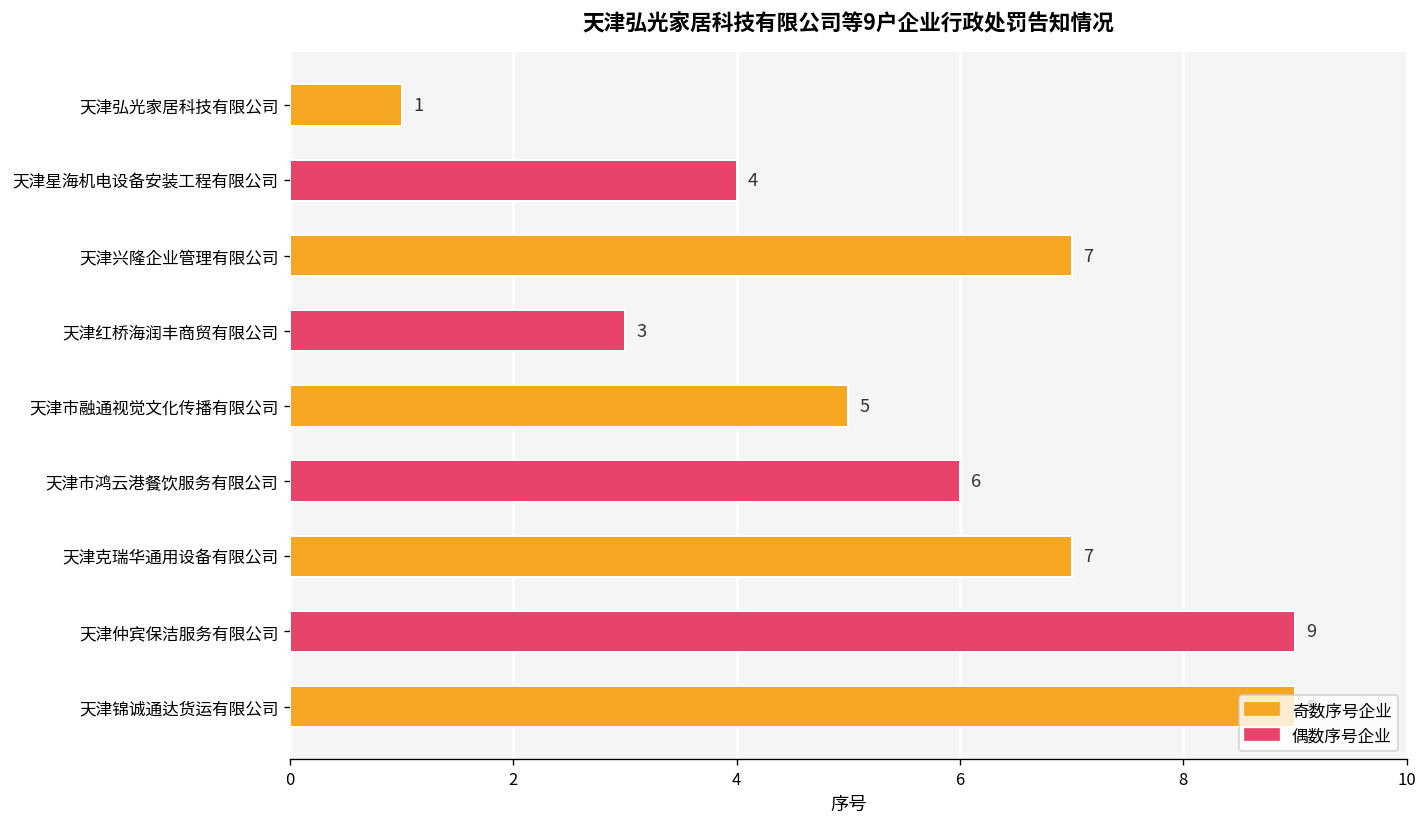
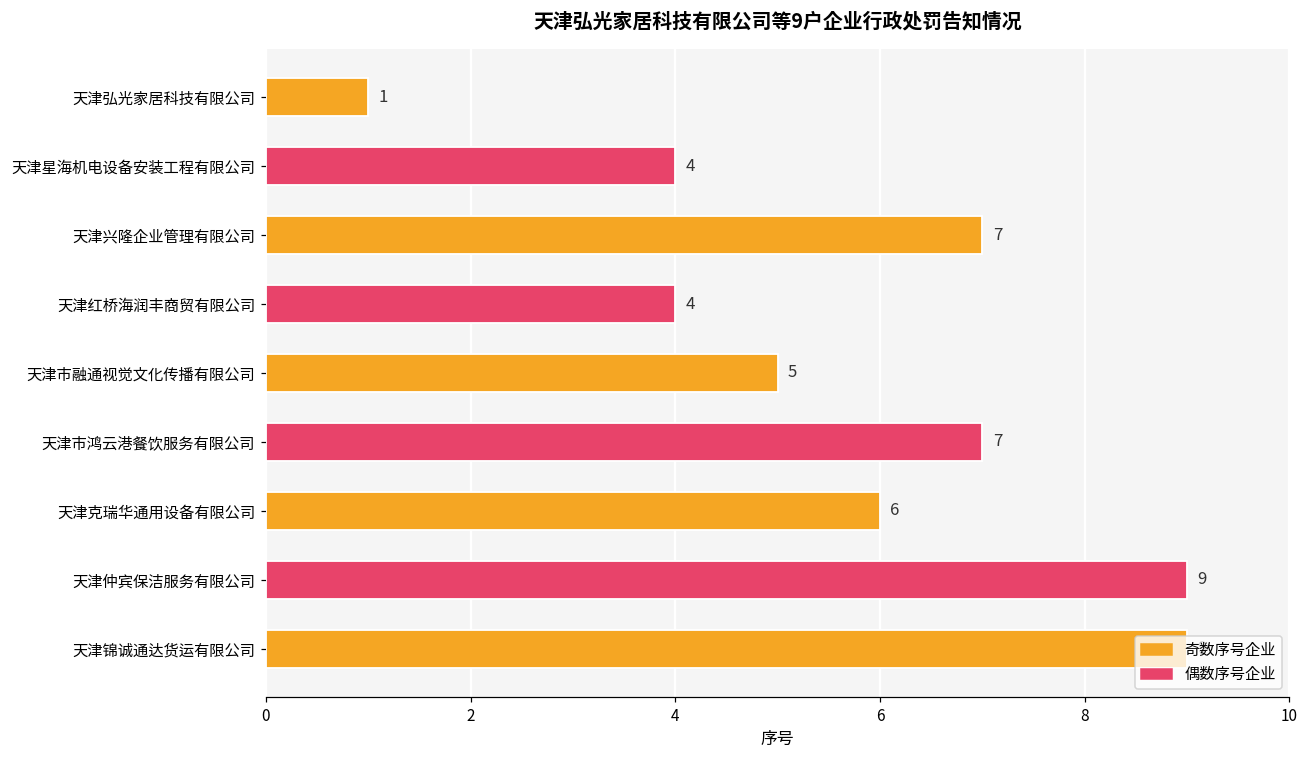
天津红桥海润丰商贸有限公司: 3 -> 4
天津市鸿云港餐饮服务有限公司: 6 -> 7
天津克瑞华通用设备有限公司: 7 -> 6
